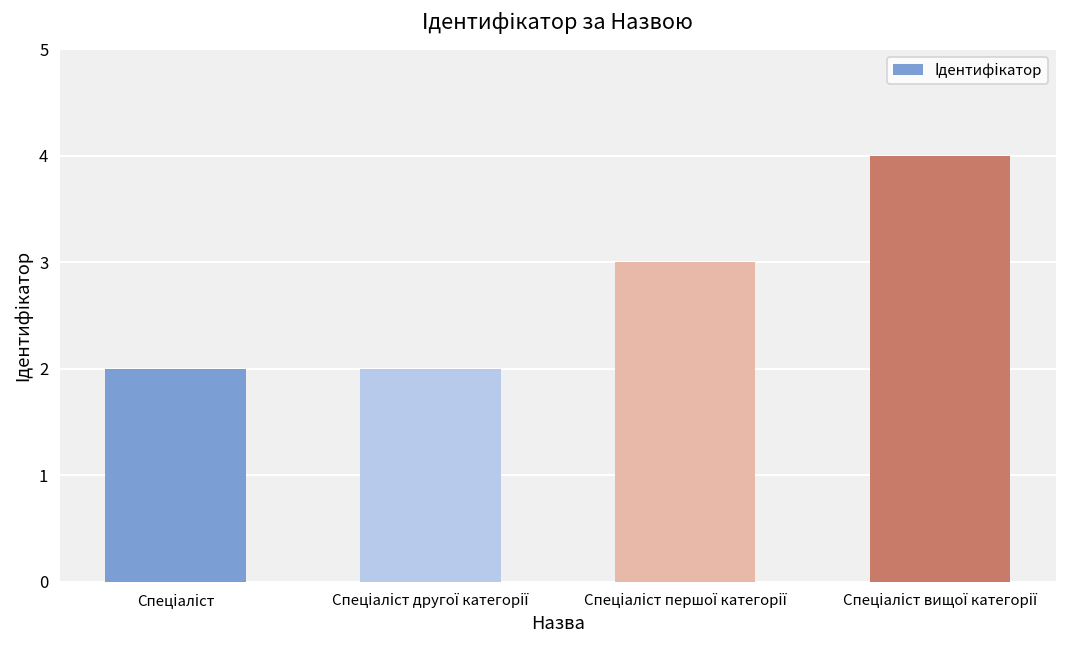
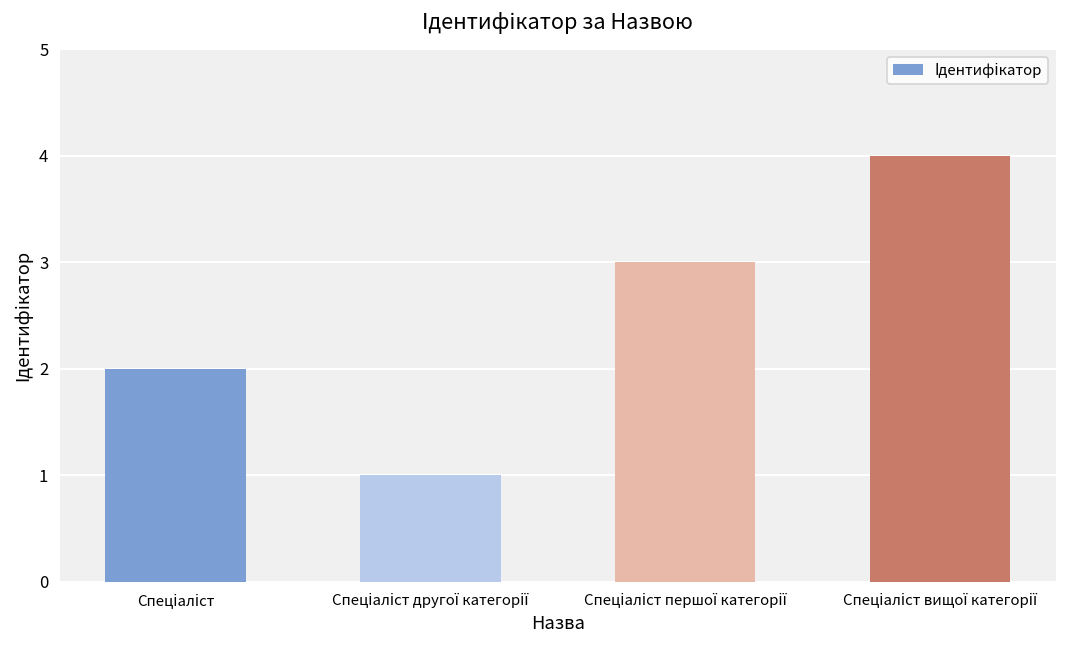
Спеціаліст другої категорії: 2 -> 1
